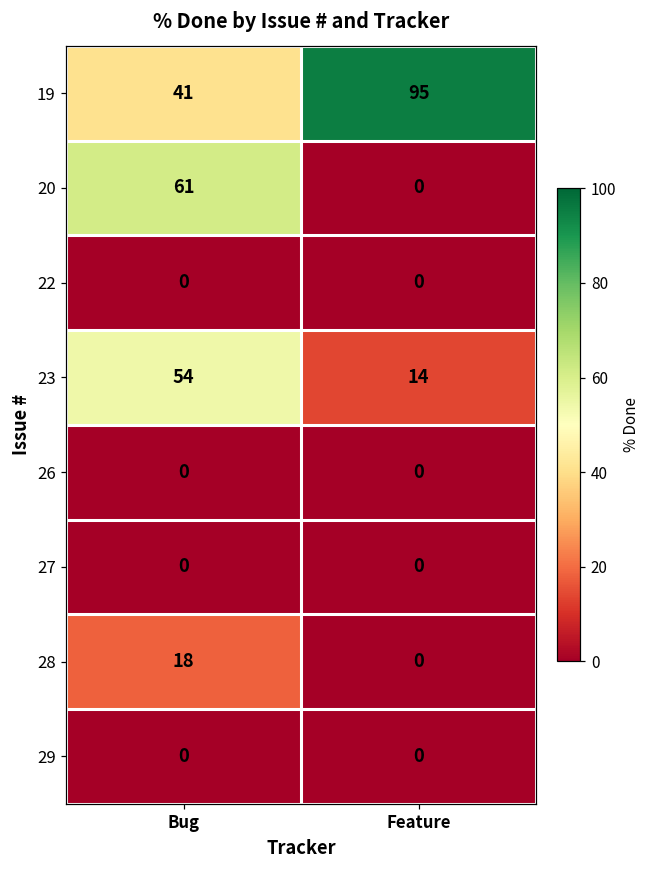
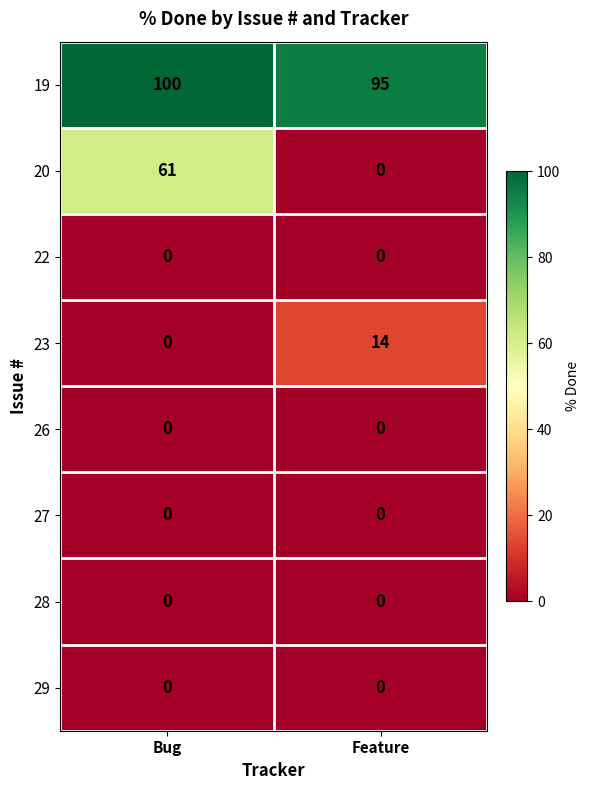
19, Bug: 41 -> 100
23, Bug: 54 -> 0
28, Bug: 18 -> 0
